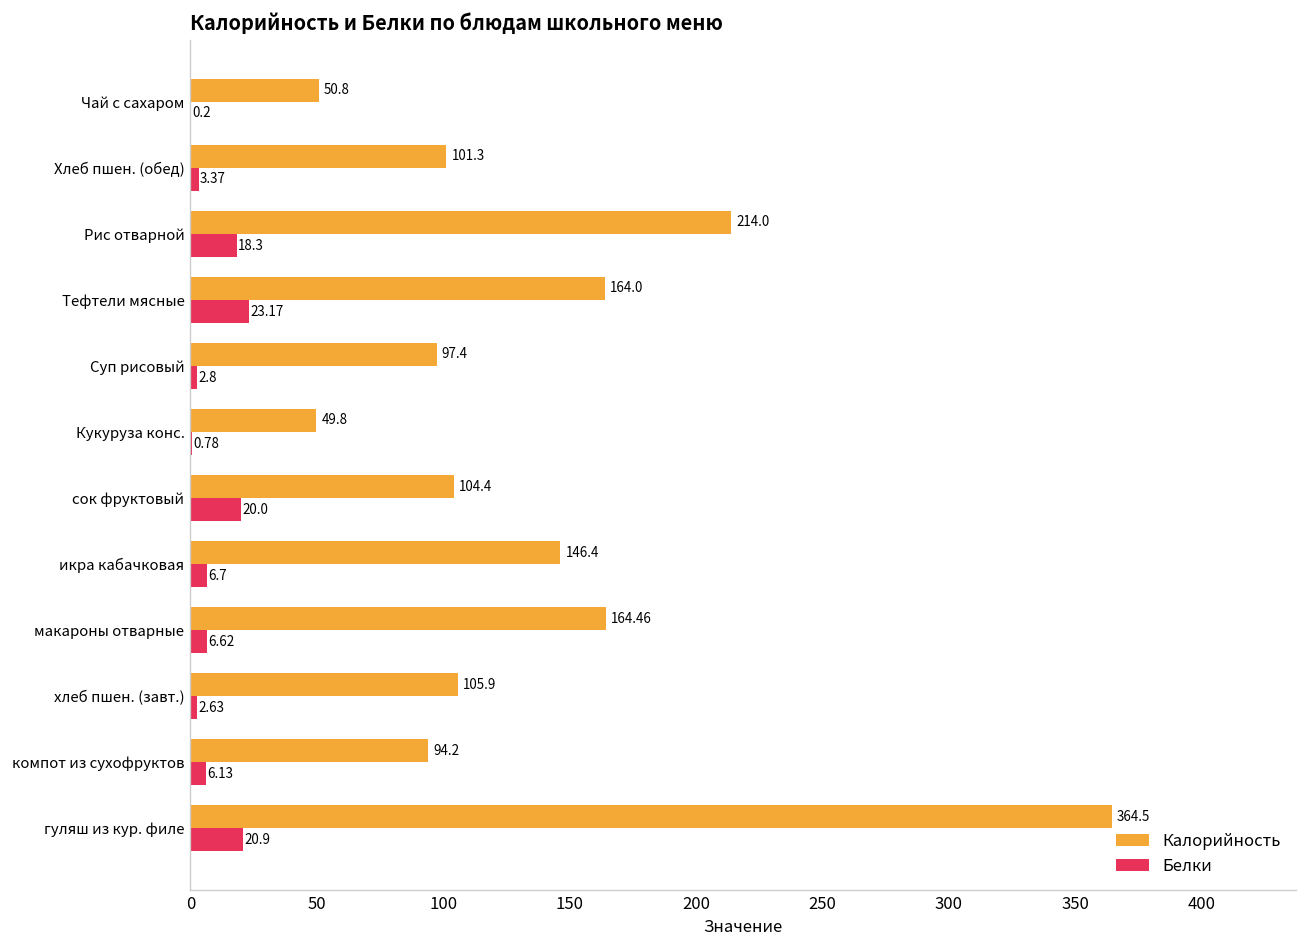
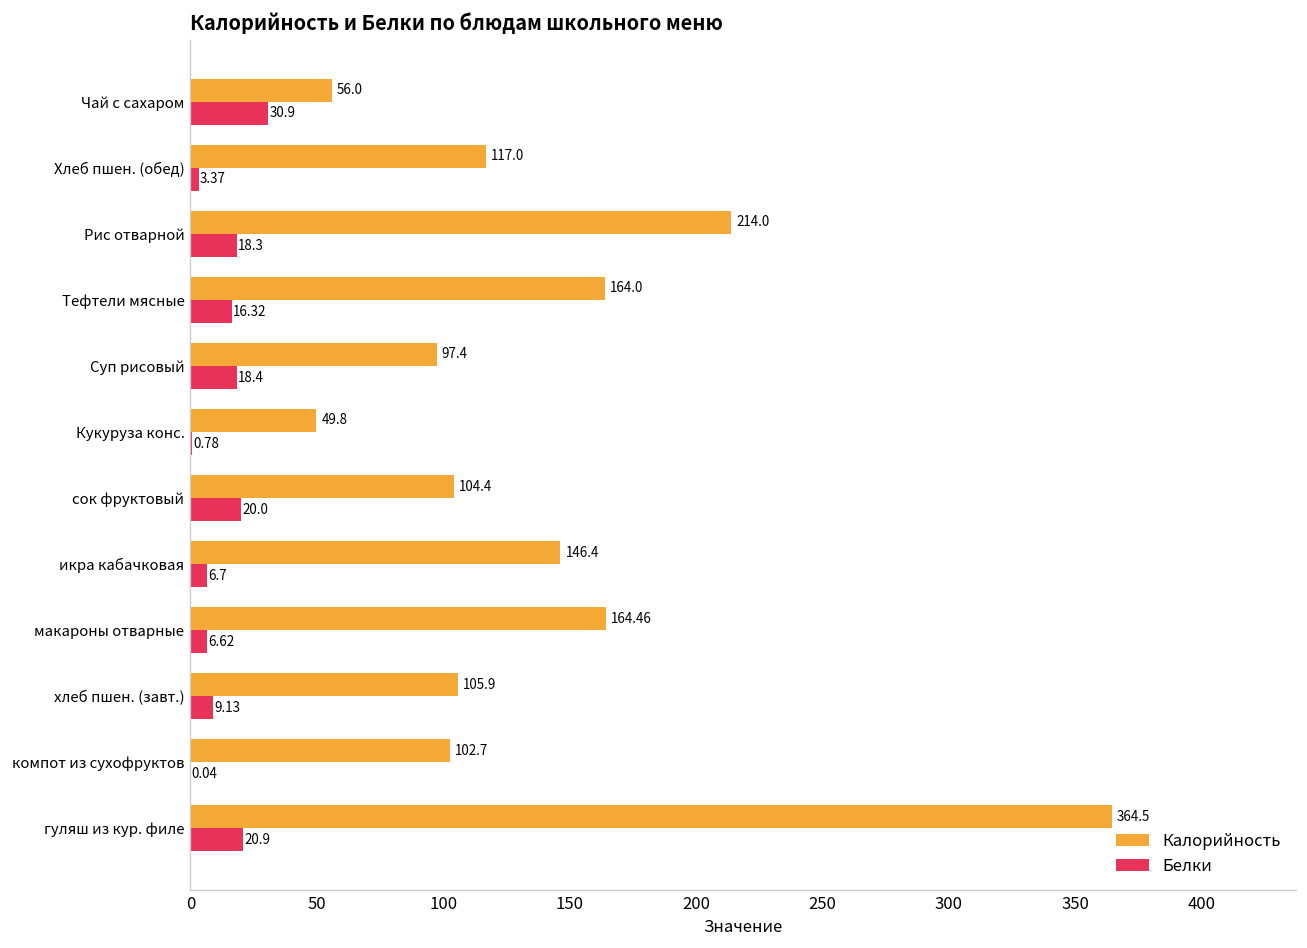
Калорийность, Чай с сахаром: 50.8 -> 56.0
Белки, Чай с сахаром: 0.2 -> 30.9
Калорийность, Хлеб пшен. (обед): 101.3 -> 117.0
Белки, Тефтели мясные: 23.17 -> 16.32
Белки, Суп рисовый: 2.8 -> 18.4
Белки, хлеб пшен. (завт.): 2.63 -> 9.13
Калорийность, компот из сухофруктов: 94.2 -> 102.7
Белки, компот из сухофруктов: 6.13 -> 0.04
